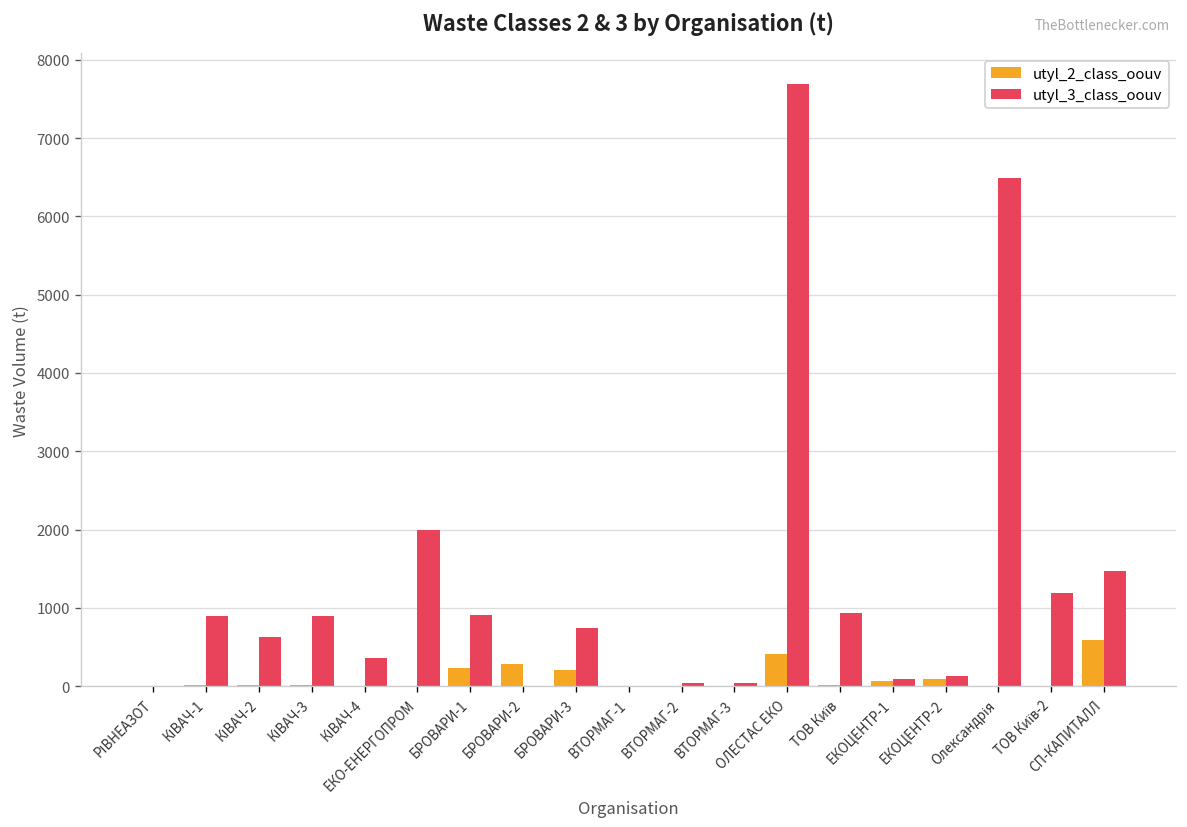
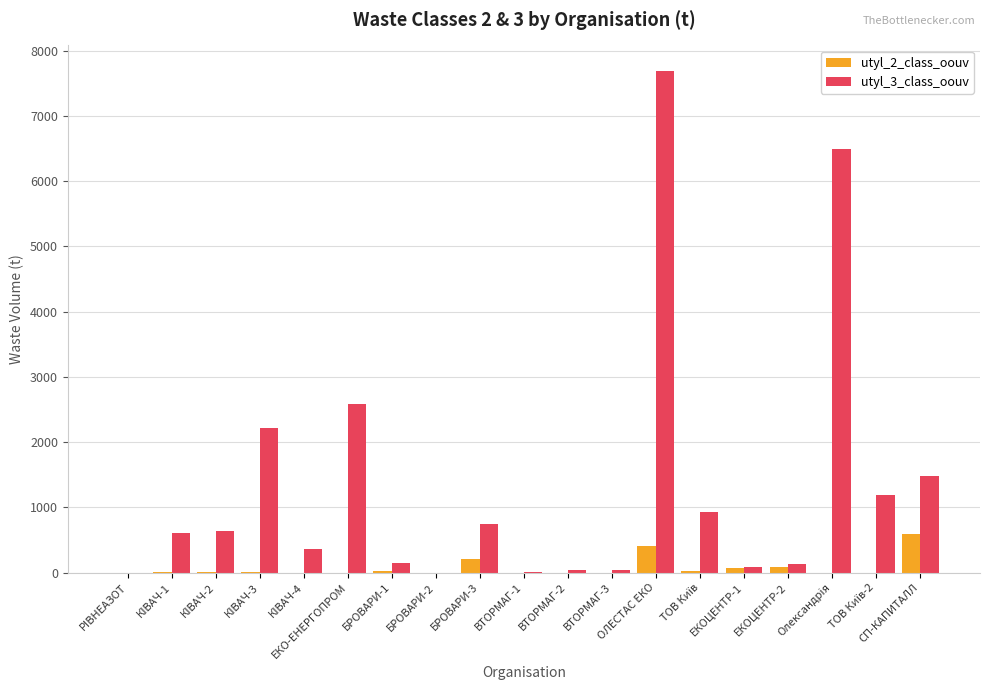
utyl_3_class_oouv, КІВАЧ-1: 900 -> 600
utyl_3_class_oouv, КІВАЧ-3: 900 -> 2200
utyl_3_class_oouv, ЕКО-ЕНЕРГОПРОМ: 2000 -> 2600
utyl_2_class_oouv, БРОВАРИ-1: 200 -> 0
utyl_3_class_oouv, БРОВАРИ-1: 900 -> 200
utyl_2_class_oouv, БРОВАРИ-2: 300 -> 0
